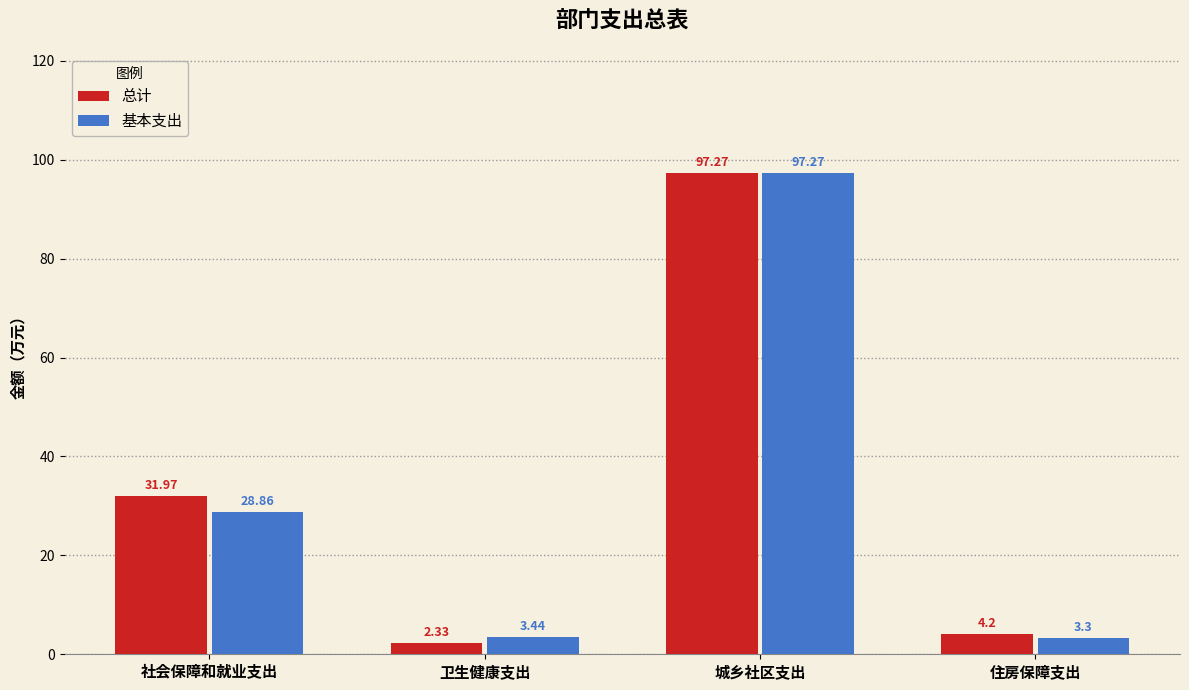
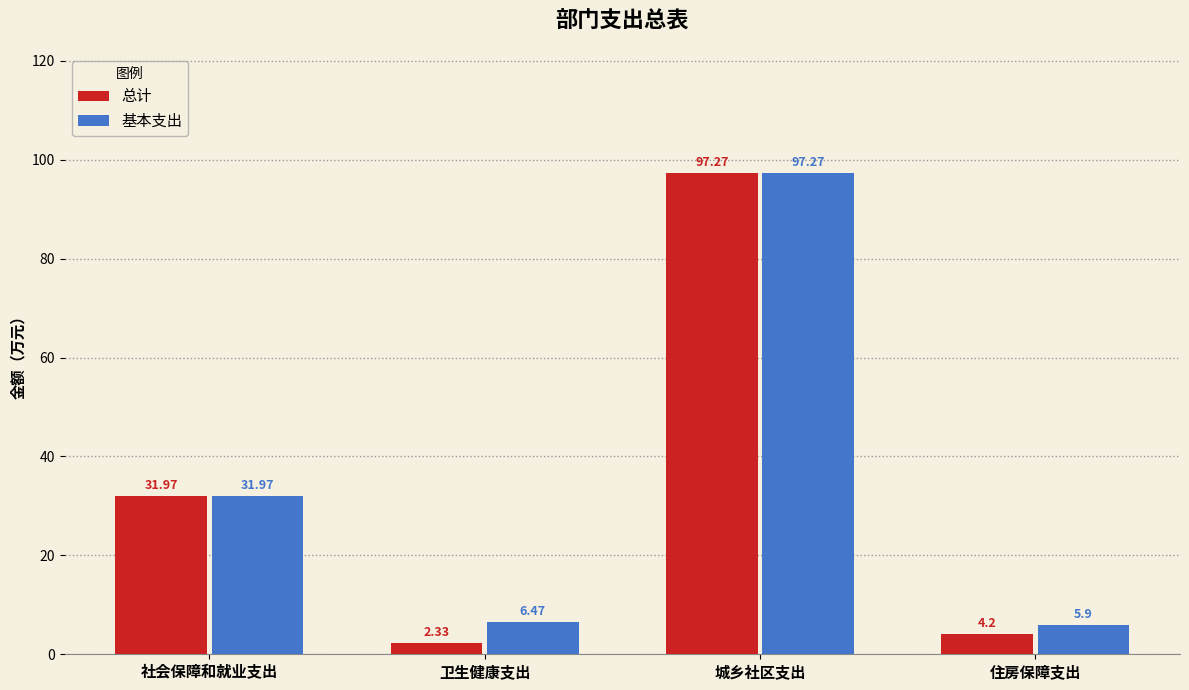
基本支出, 社会保障和就业支出: 28.86 -> 31.97
基本支出, 卫生健康支出: 3.44 -> 6.47
基本支出, 住房保障支出: 3.3 -> 5.9
